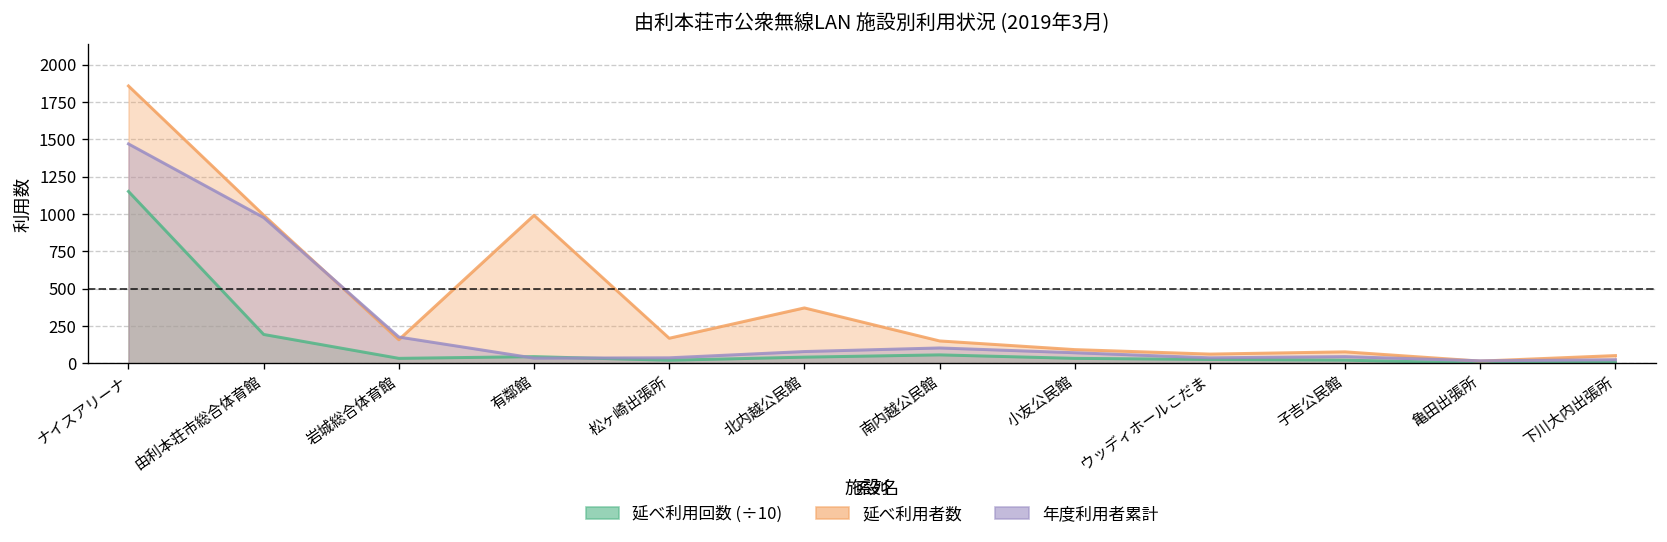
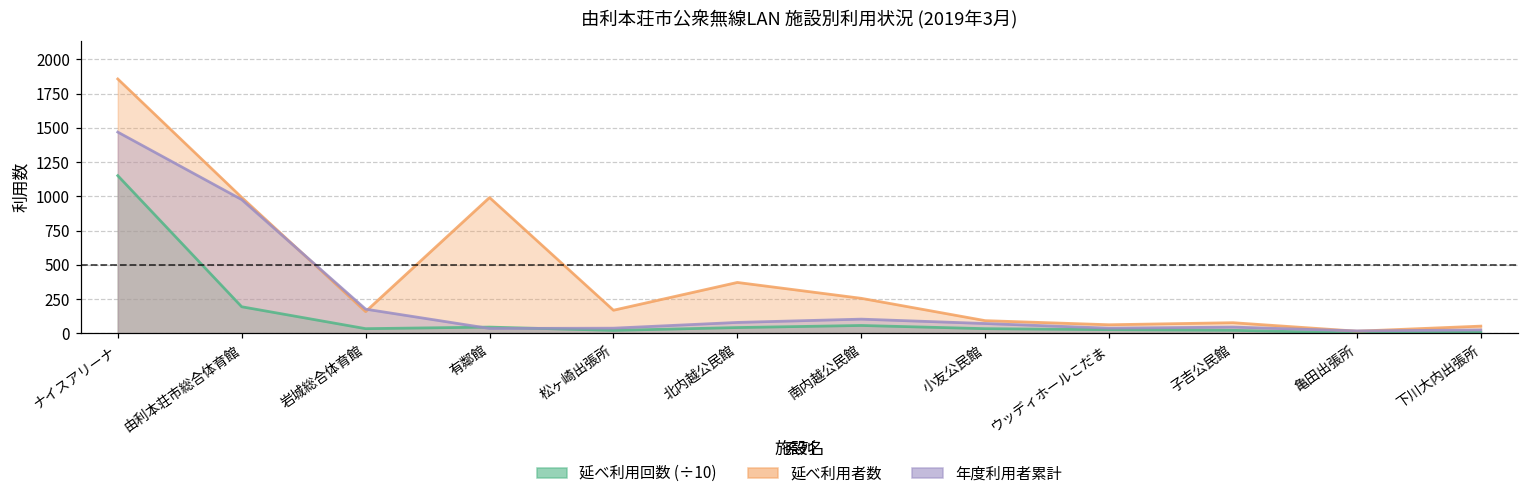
延べ利用者数, 南内越公民館: 150 -> 260
